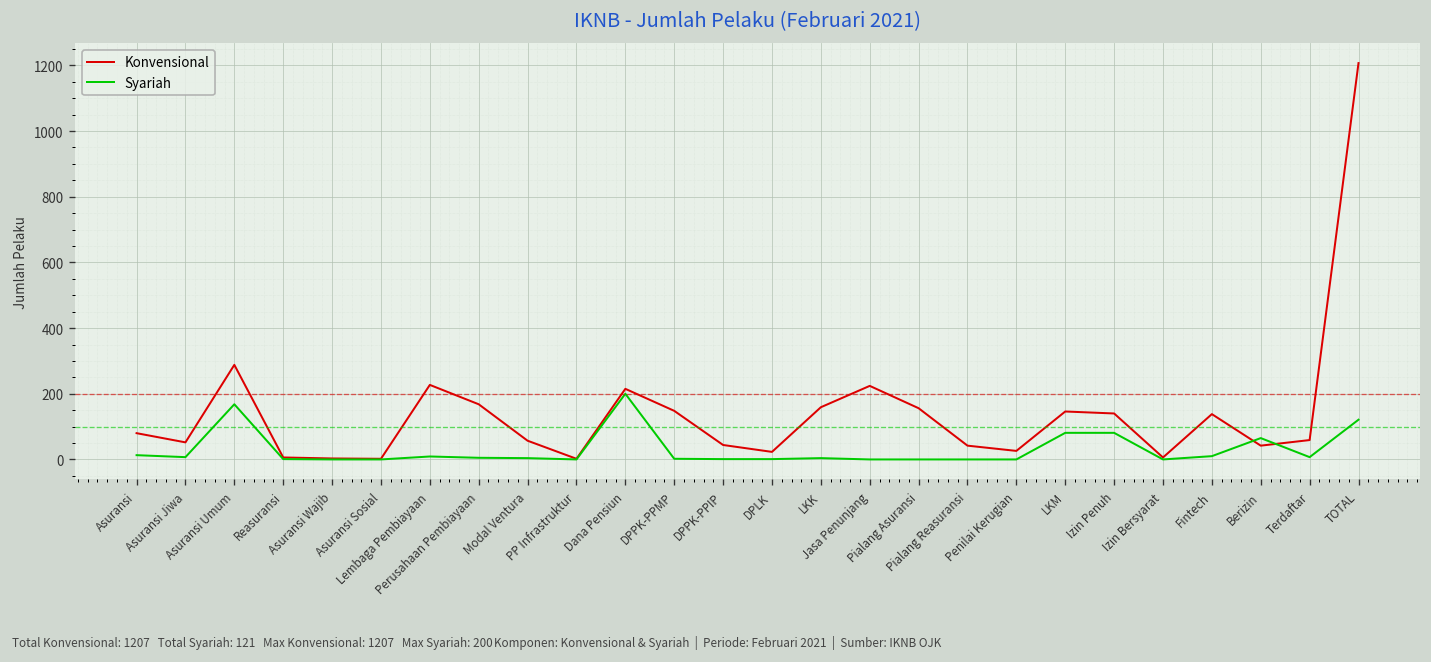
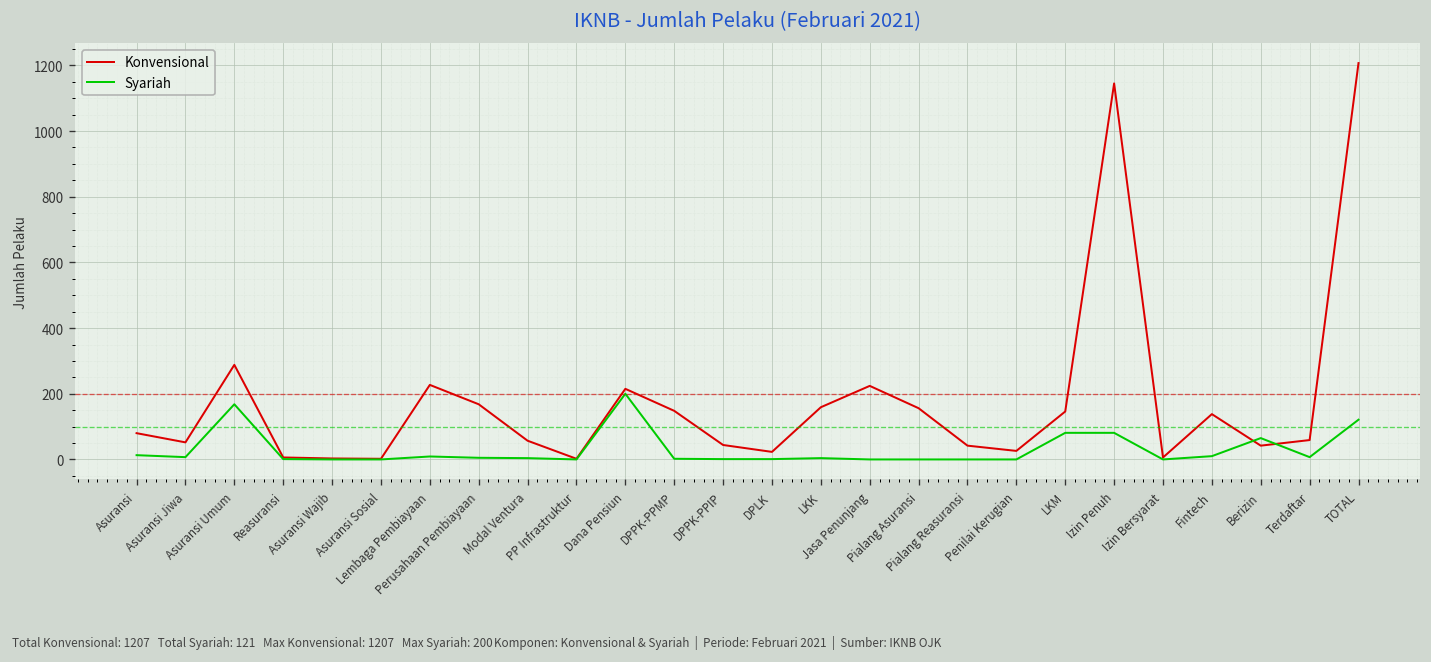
Konvensional, Izin Penuh: 140 -> 1150
